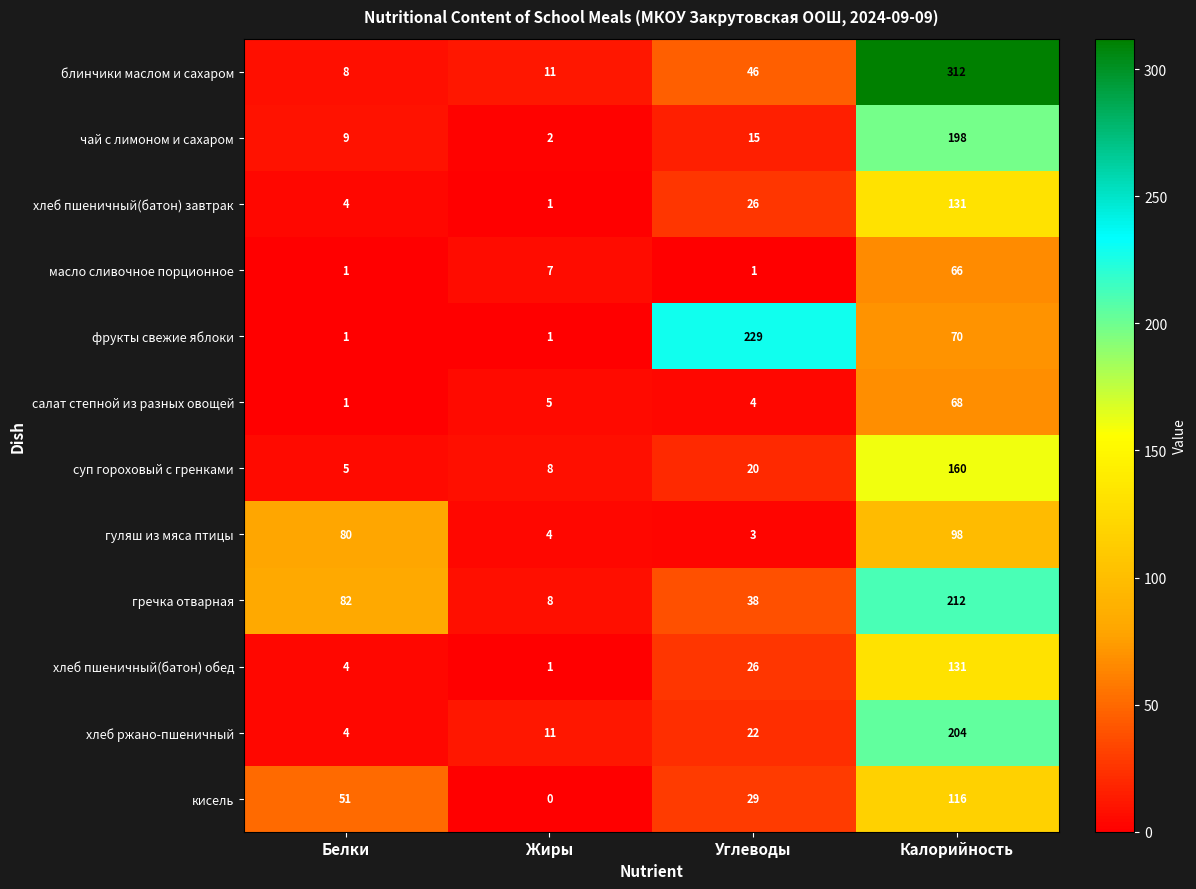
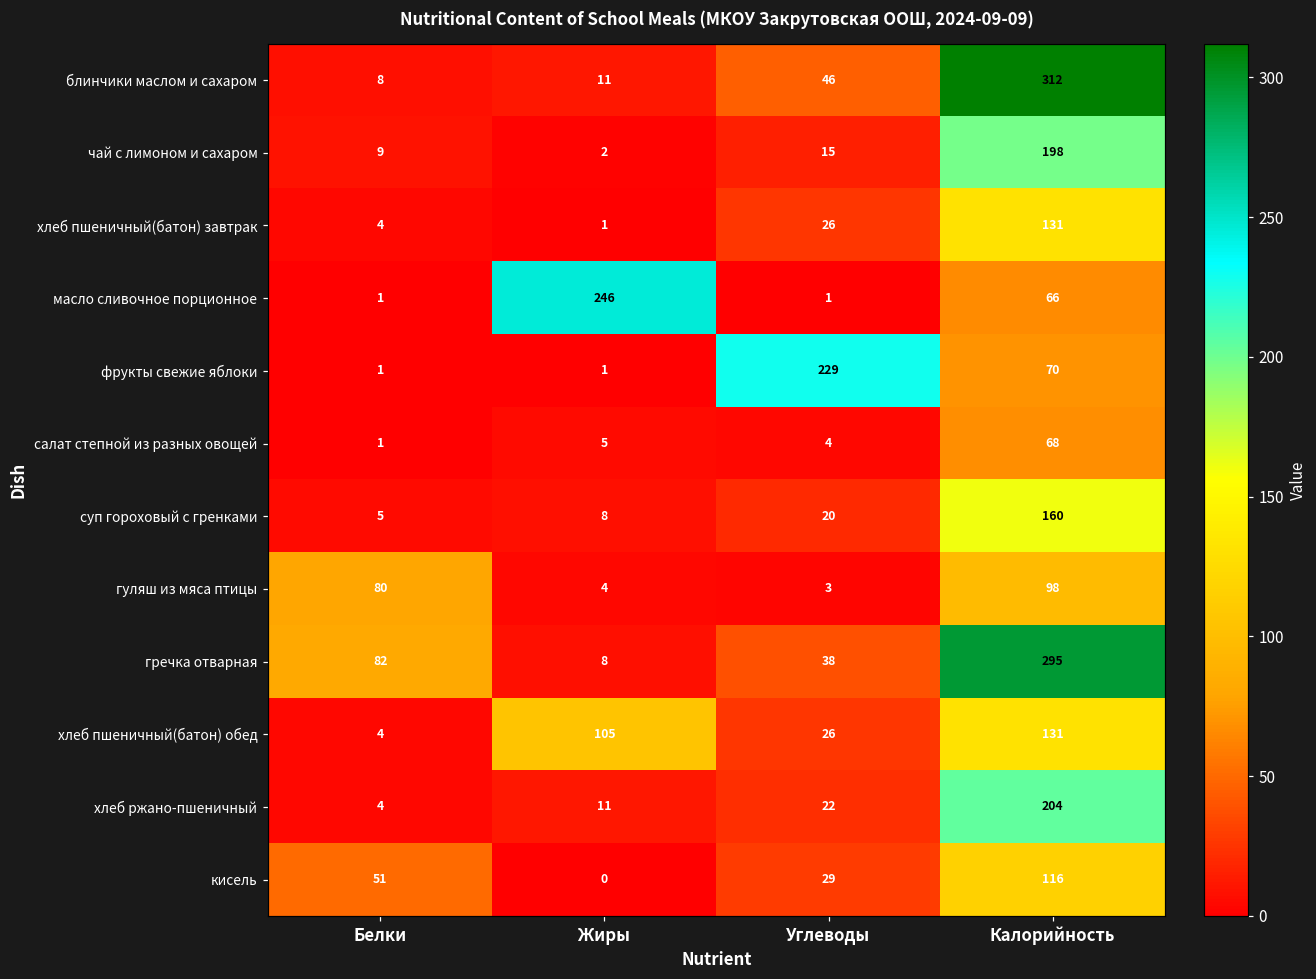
масло сливочное порционное, Жиры: 7 -> 246
гречка отварная, Калорийность: 212 -> 295
хлеб пшеничный(батон) обед, Жиры: 1 -> 105
